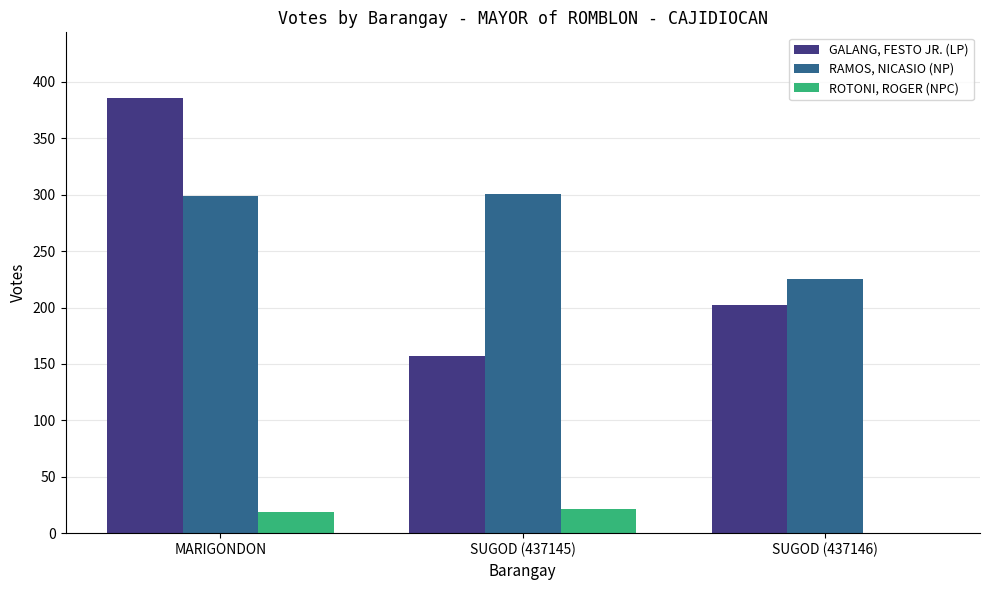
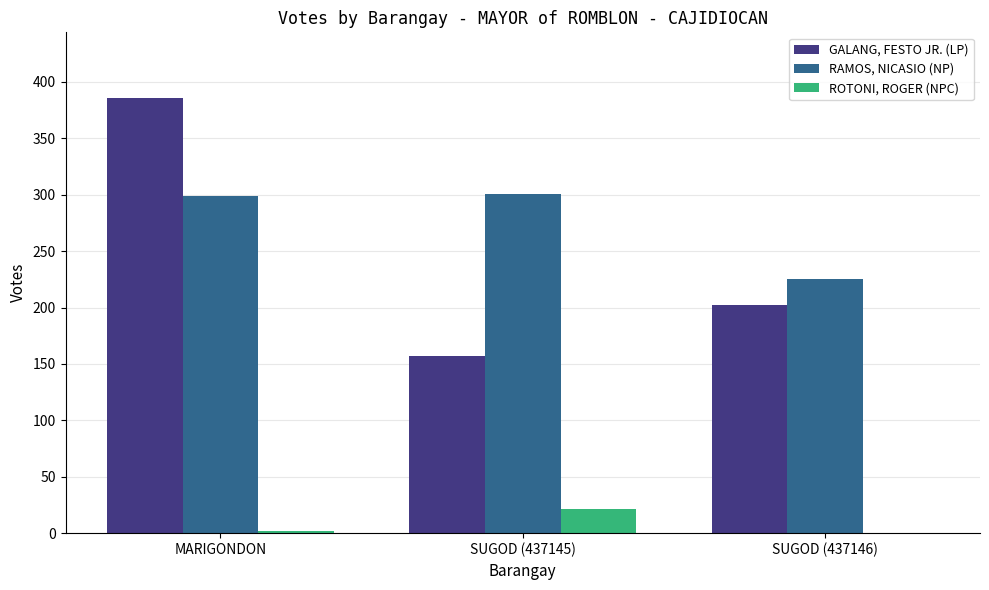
ROTONI, ROGER (NPC), MARIGONDON: 19 -> 2
